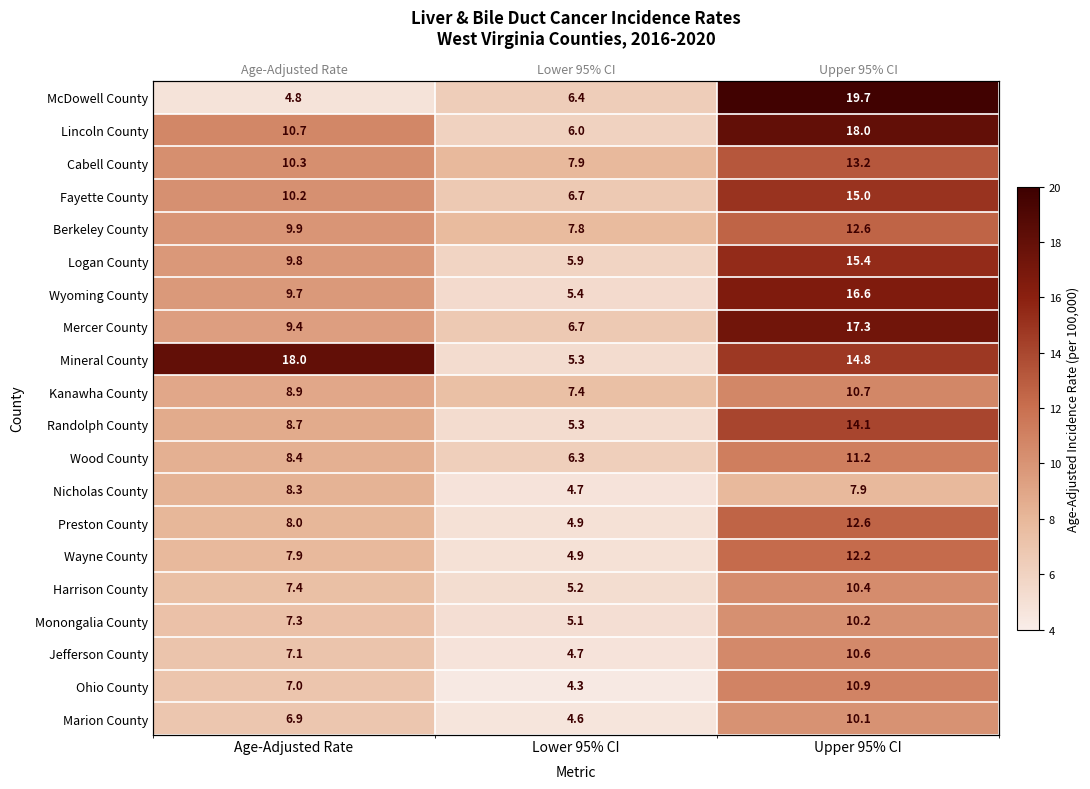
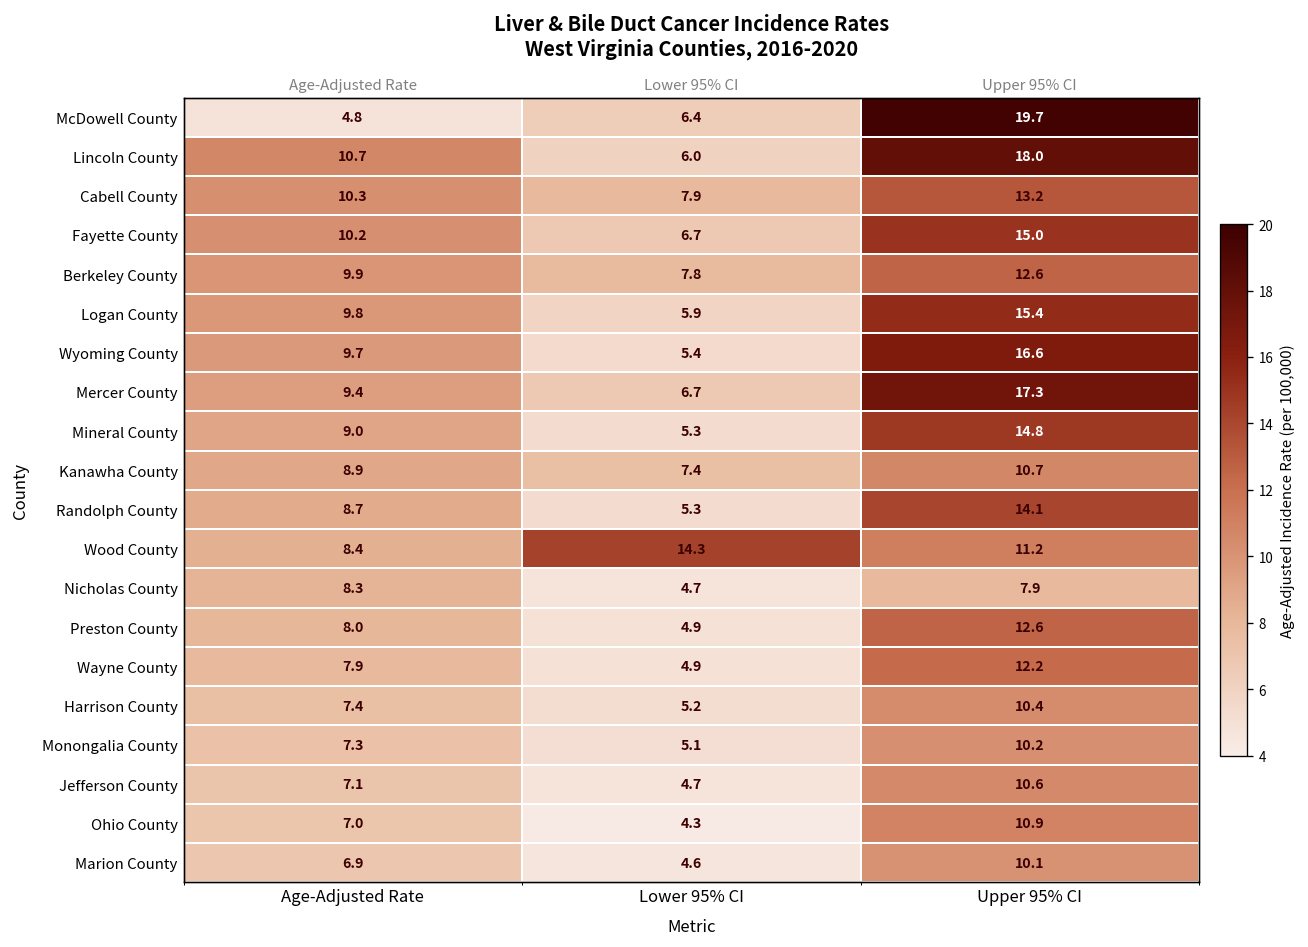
Mineral County, Age-Adjusted Rate: 18.0 -> 9.0
Wood County, Lower 95% CI: 6.3 -> 14.3
